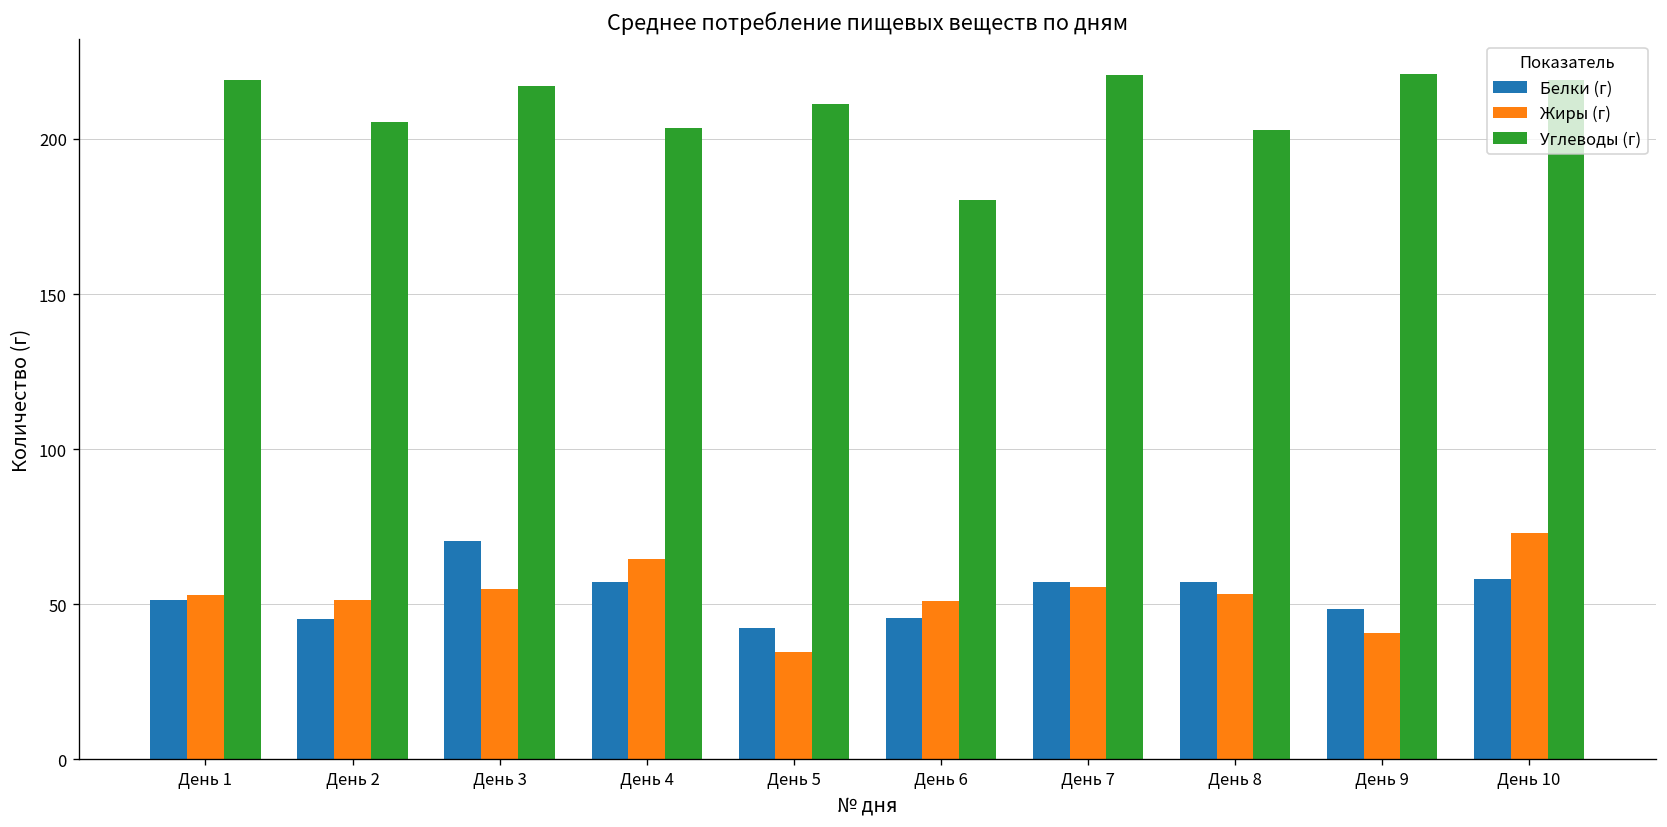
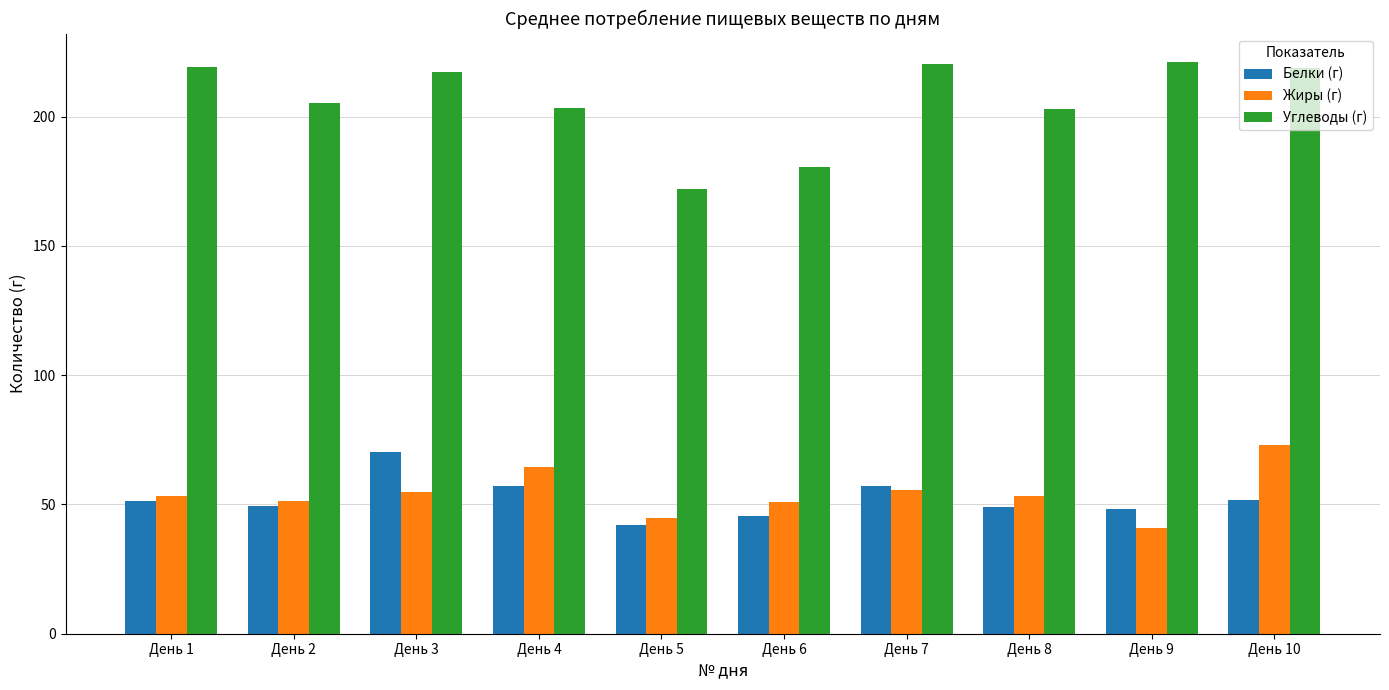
Белки (г), День 2: 45 -> 50
Жиры (г), День 5: 35 -> 45
Углеводы (г), День 5: 211 -> 172
Белки (г), День 8: 57 -> 49
Белки (г), День 10: 58 -> 52
